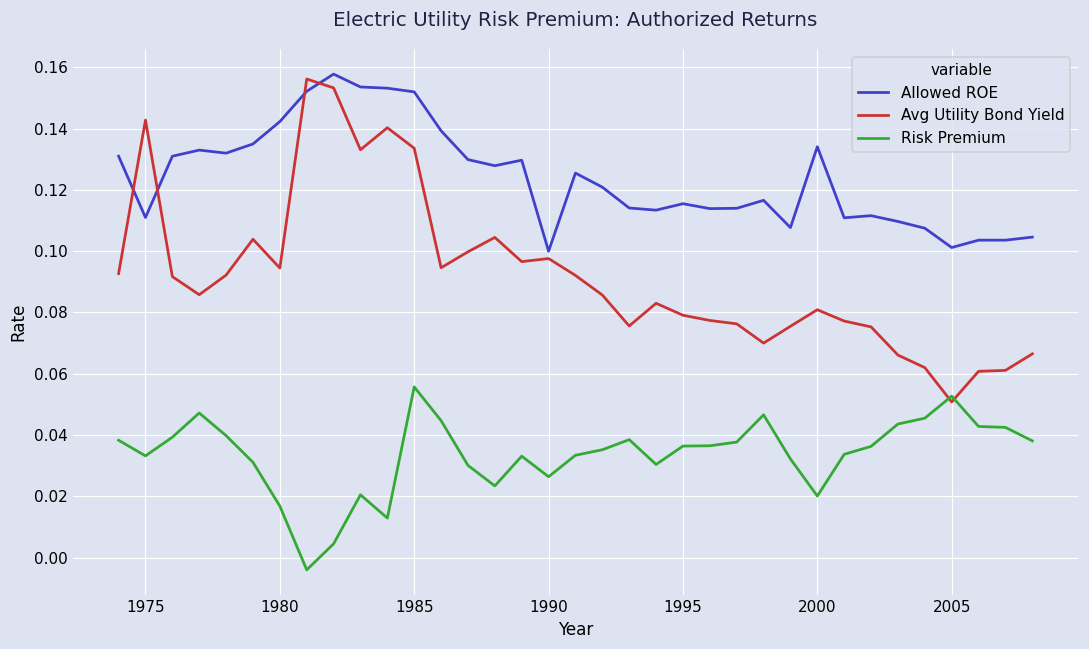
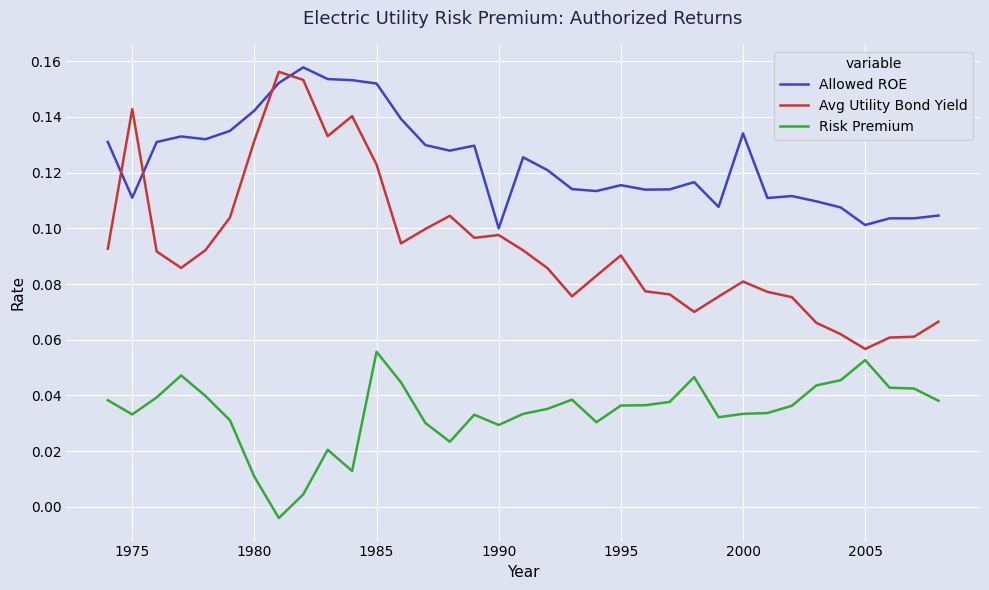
Avg Utility Bond Yield, 1980: 0.095 -> 0.132
Risk Premium, 1980: 0.017 -> 0.011
Avg Utility Bond Yield, 1985: 0.134 -> 0.123
Risk Premium, 1990: 0.026 -> 0.029
Avg Utility Bond Yield, 1995: 0.079 -> 0.090
Risk Premium, 2000: 0.020 -> 0.033
Avg Utility Bond Yield, 2005: 0.051 -> 0.057
